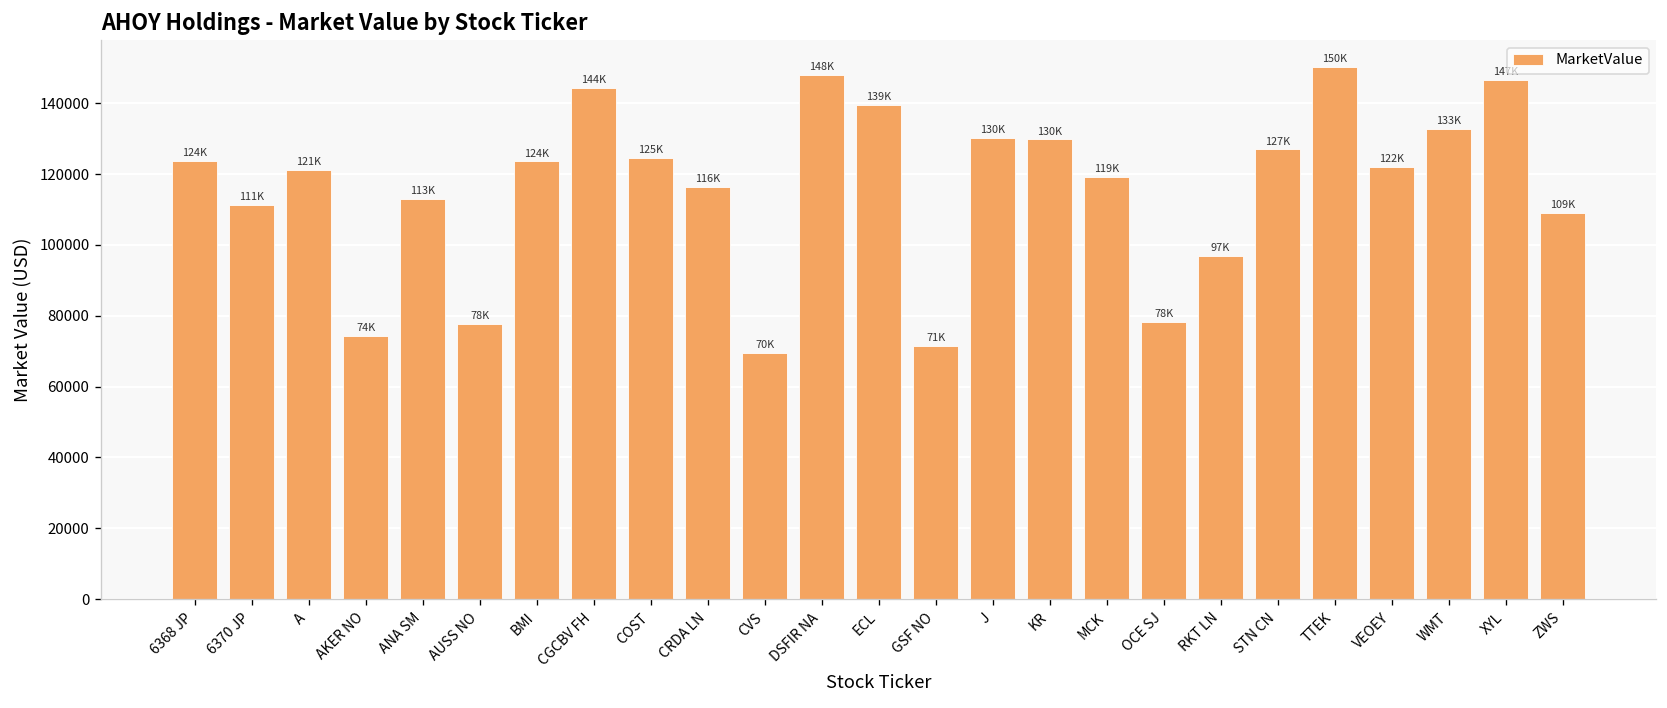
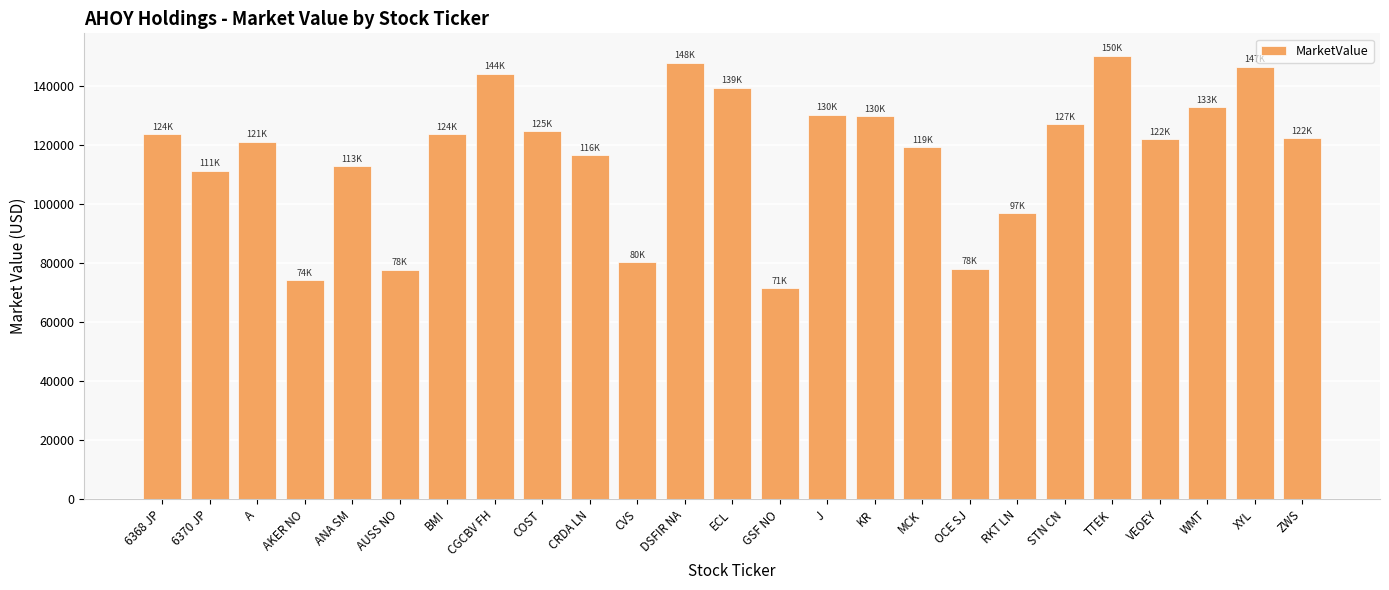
CVS: 70K -> 80K
ZWS: 109K -> 122K
